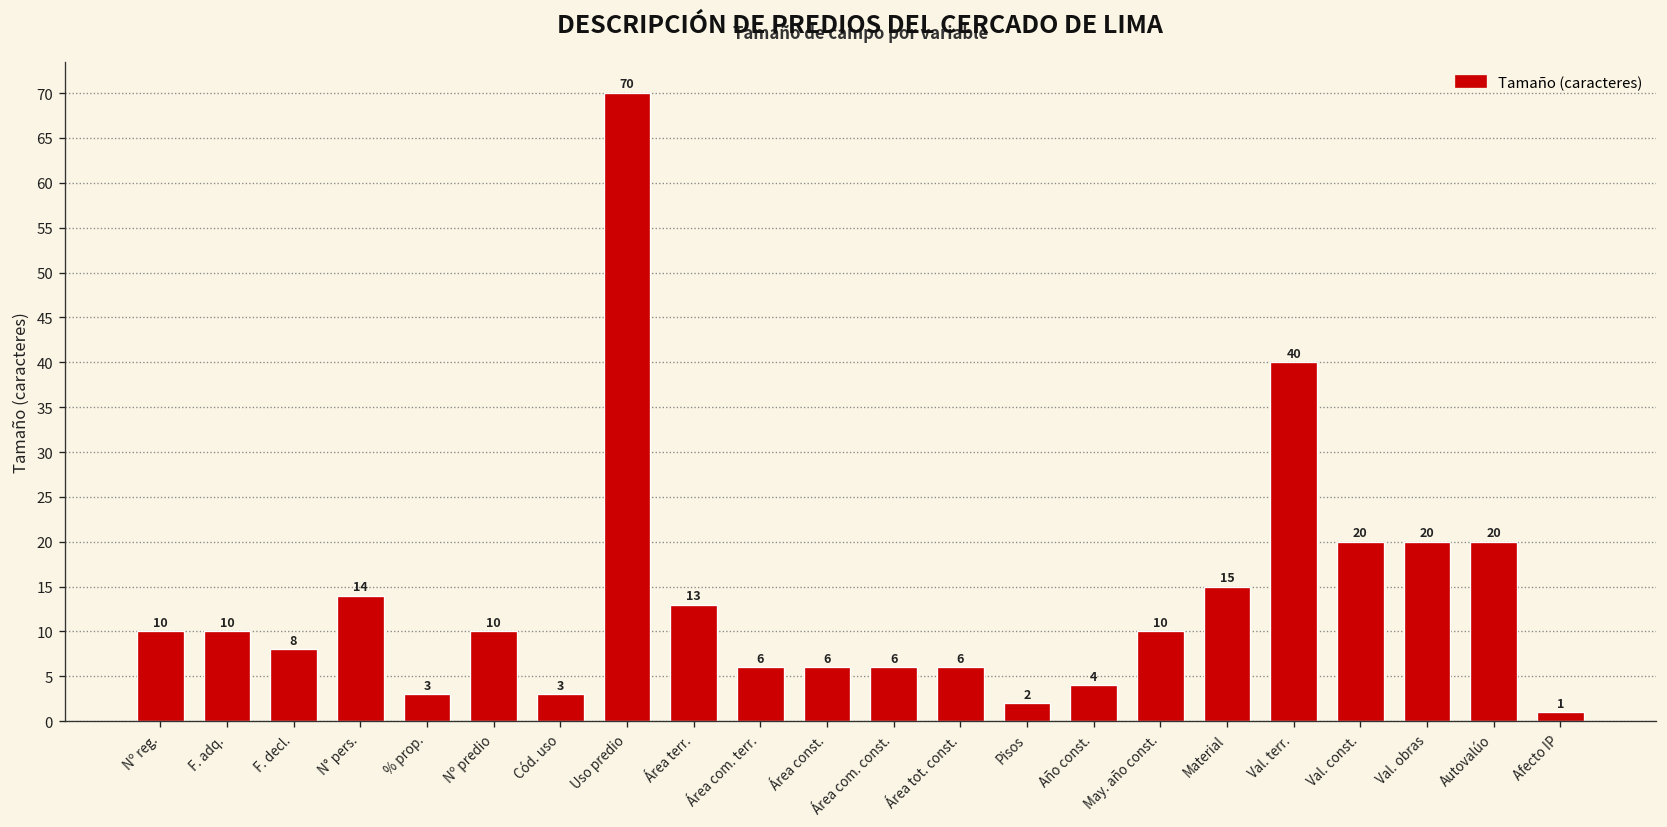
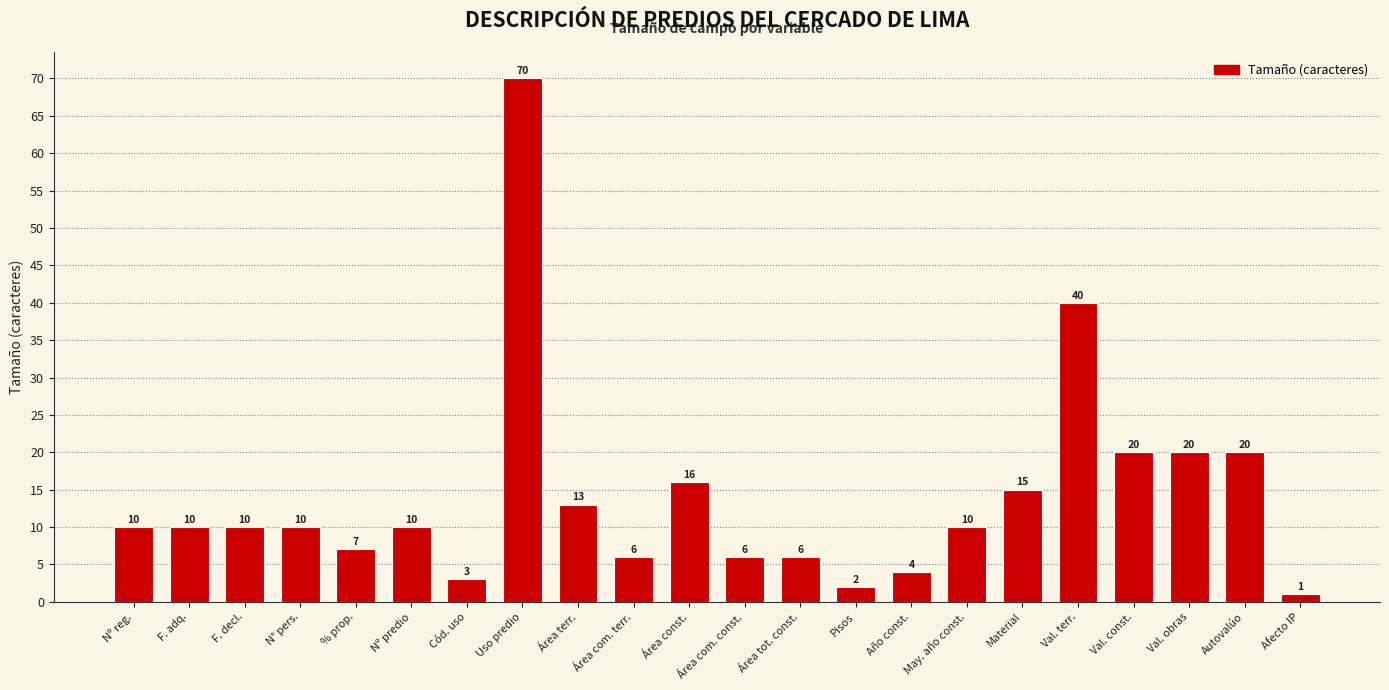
F. decl.: 8 -> 10
N° pers.: 14 -> 10
% prop.: 3 -> 7
Área const.: 6 -> 16
